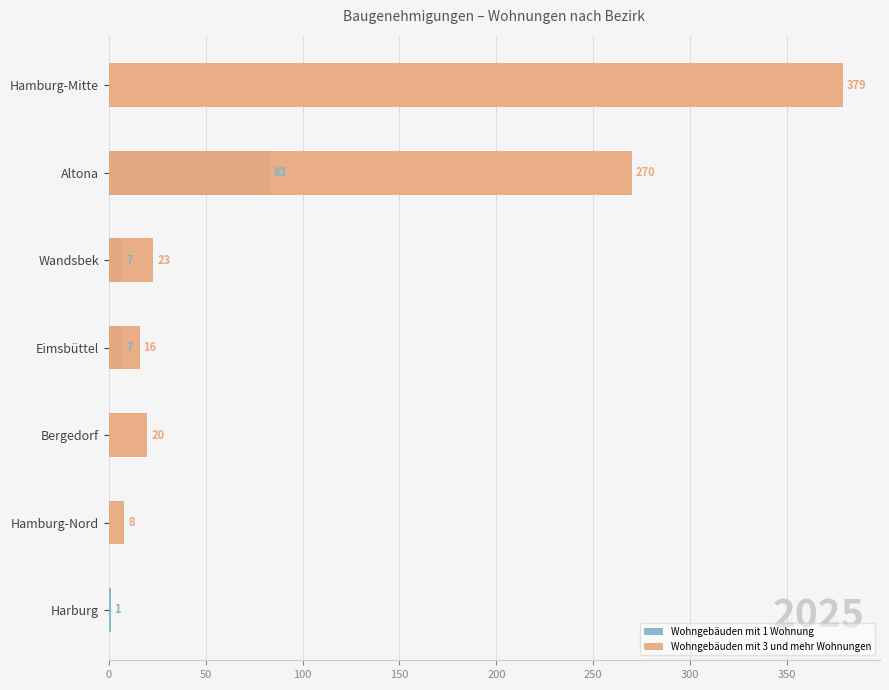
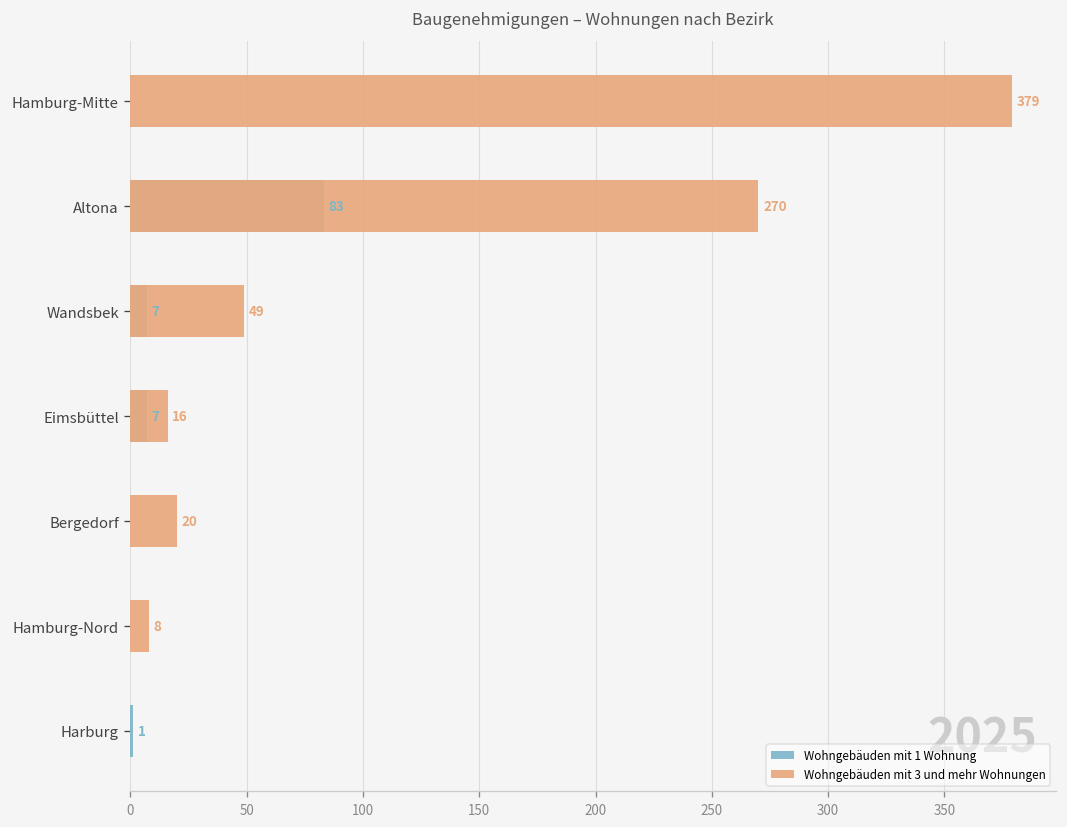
Wohngebäuden mit 3 und mehr Wohnungen, Wandsbek: 23 -> 49
